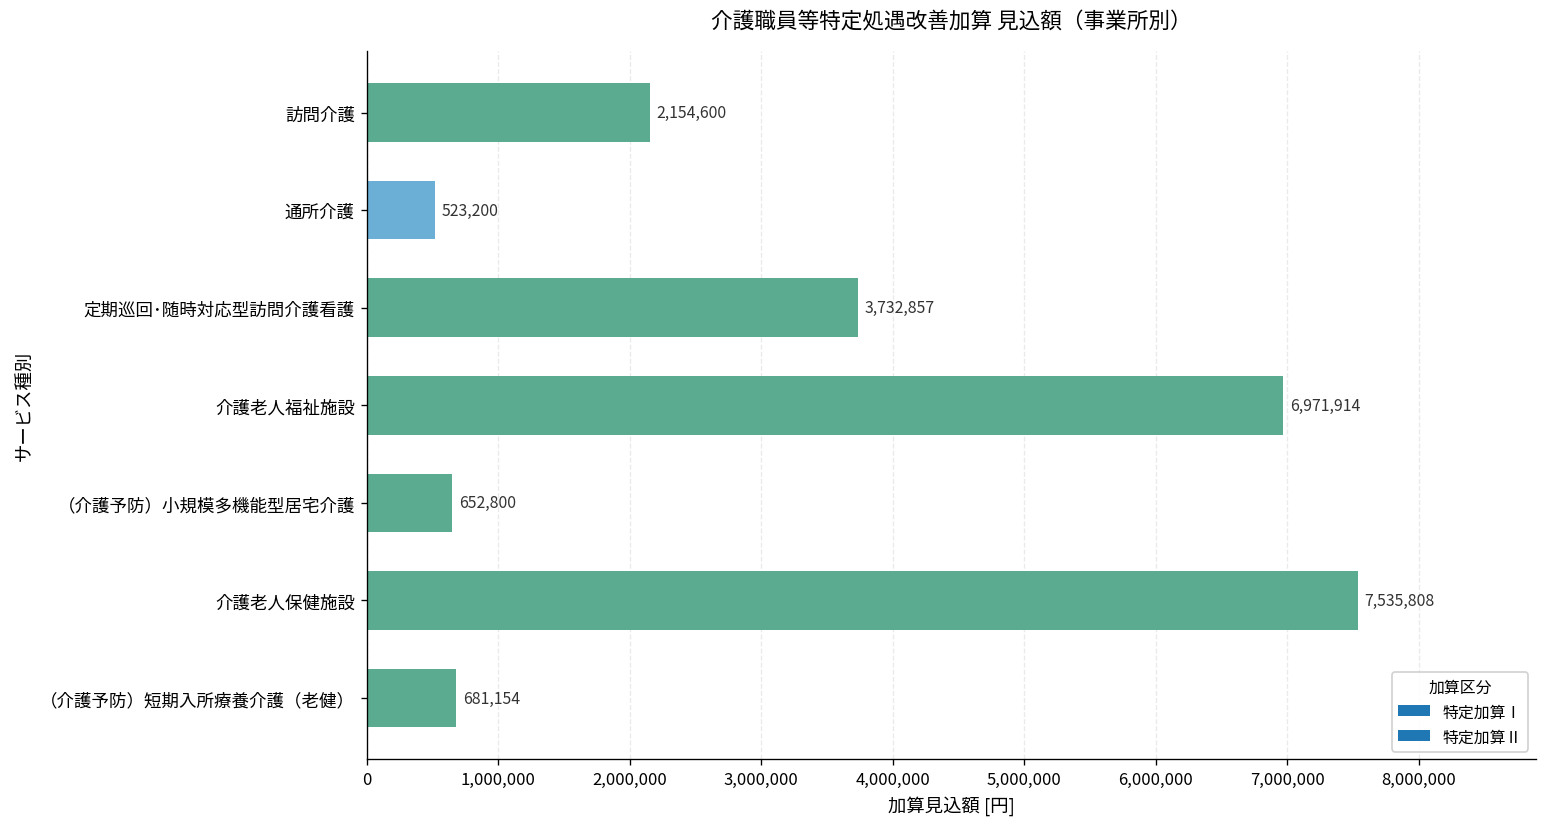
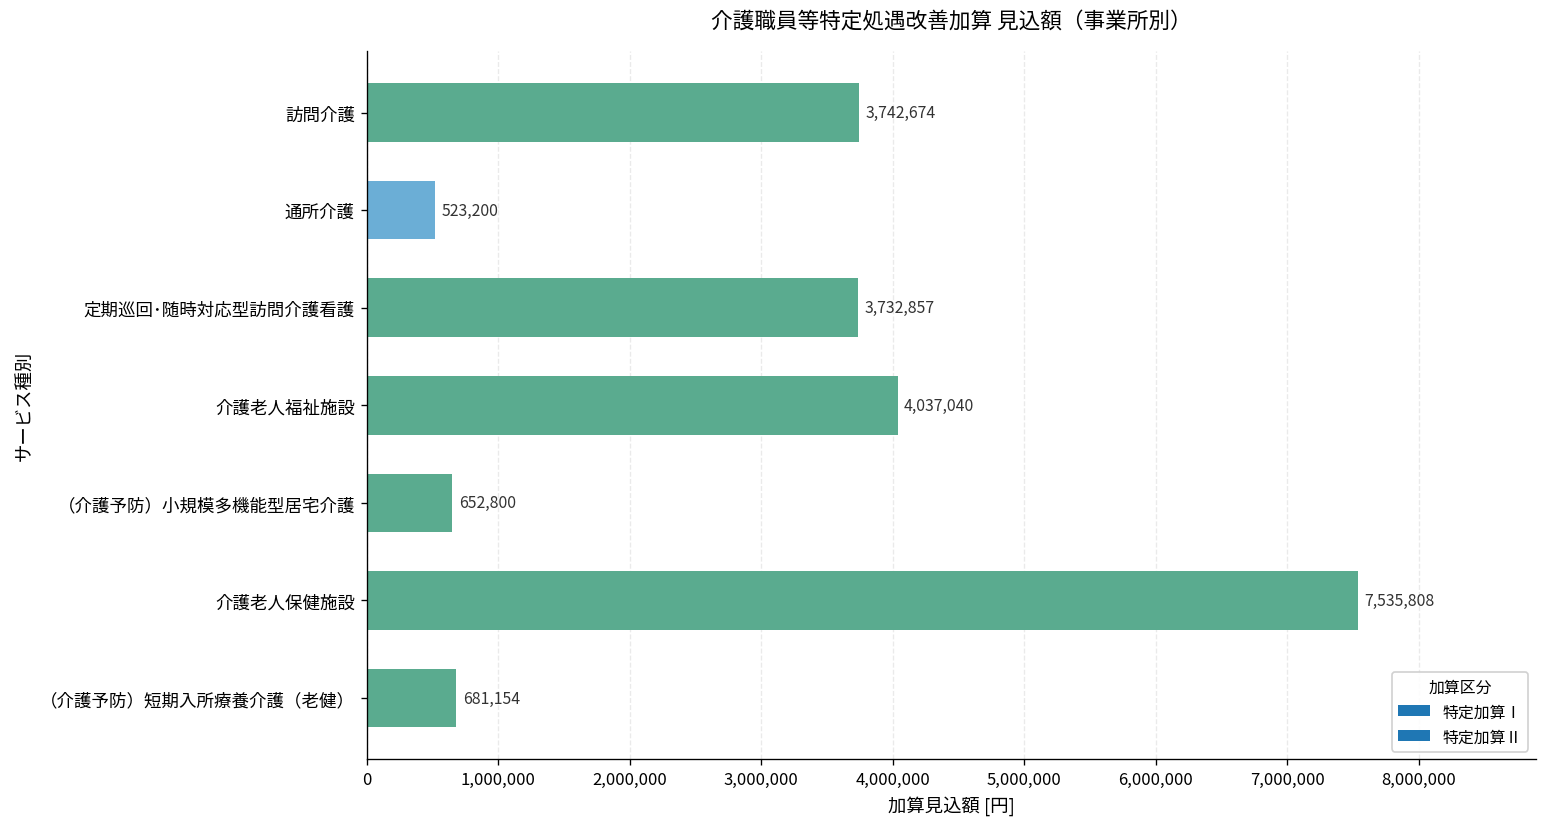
訪問介護: 2,154,600 -> 3,742,674
介護老人福祉施設: 6,971,914 -> 4,037,040
